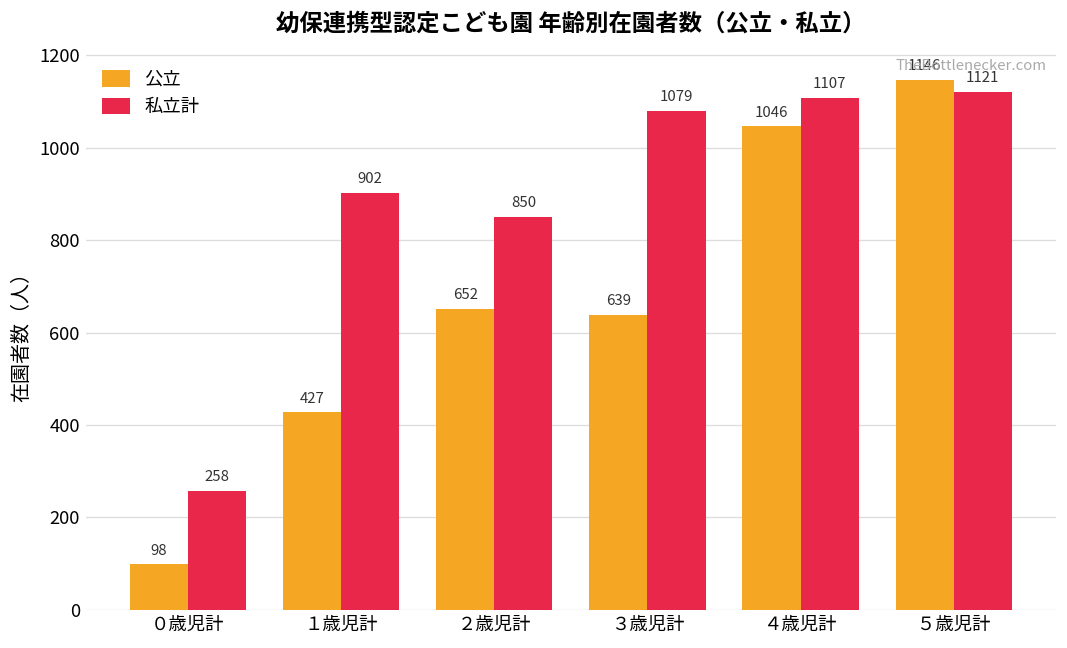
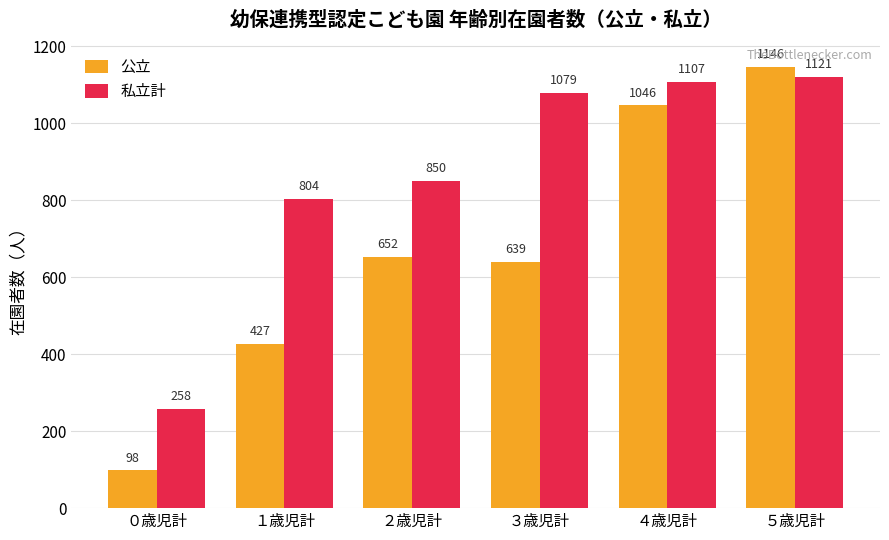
私立計, １歳児計: 902 -> 804
